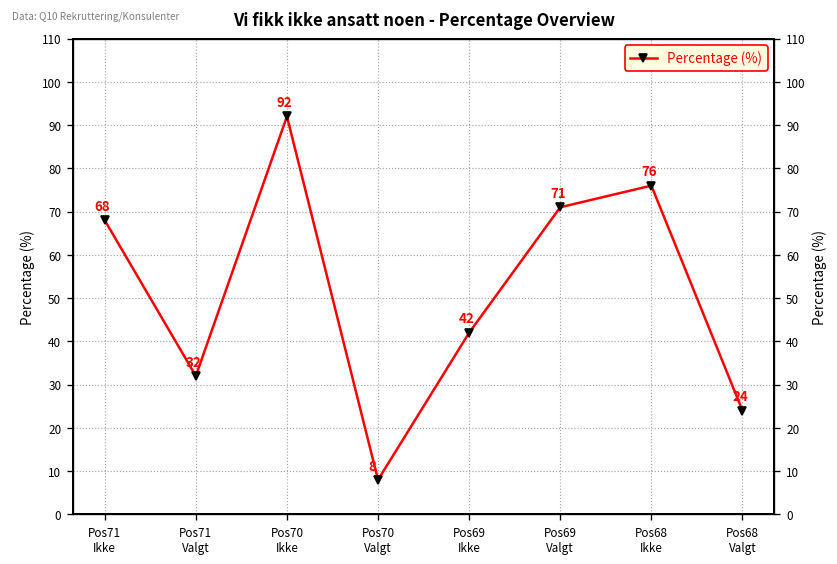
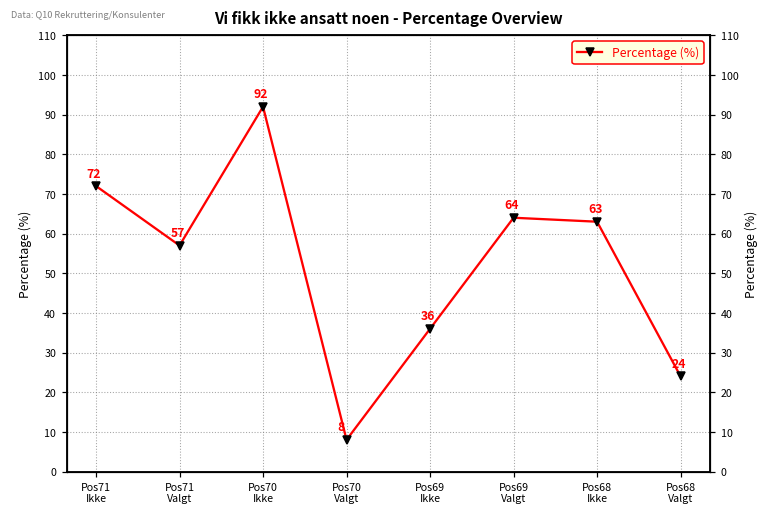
Pos71 Ikke: 68 -> 72
Pos71 Valgt: 32 -> 57
Pos69 Ikke: 42 -> 36
Pos69 Valgt: 71 -> 64
Pos68 Ikke: 76 -> 63
